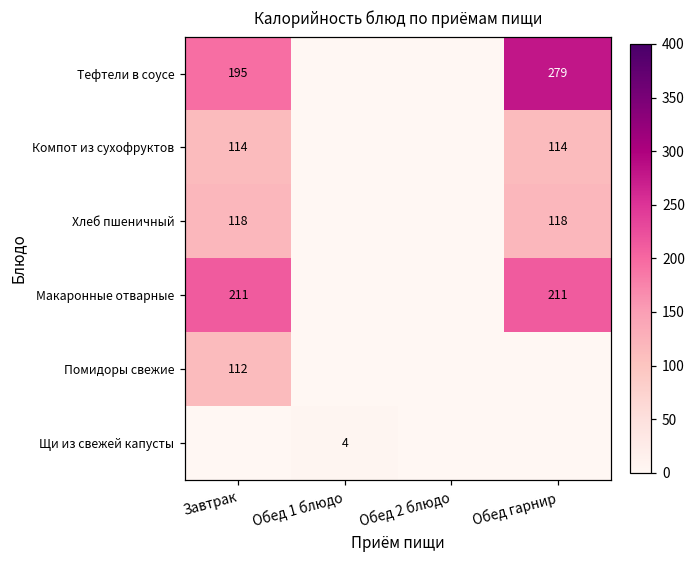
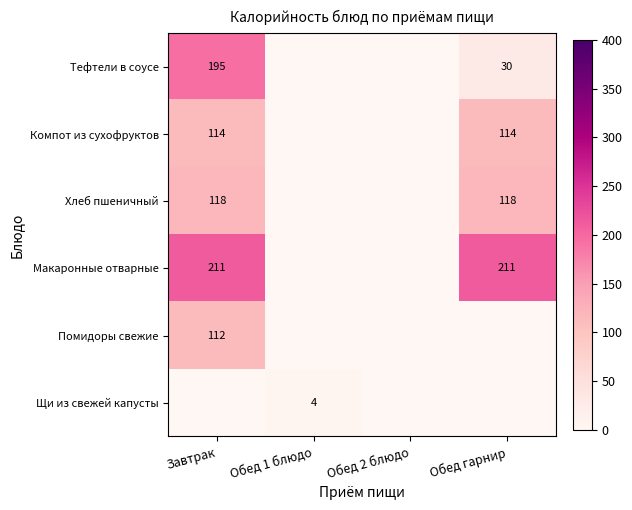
Тефтели в соусе, Обед гарнир: 279 -> 30
